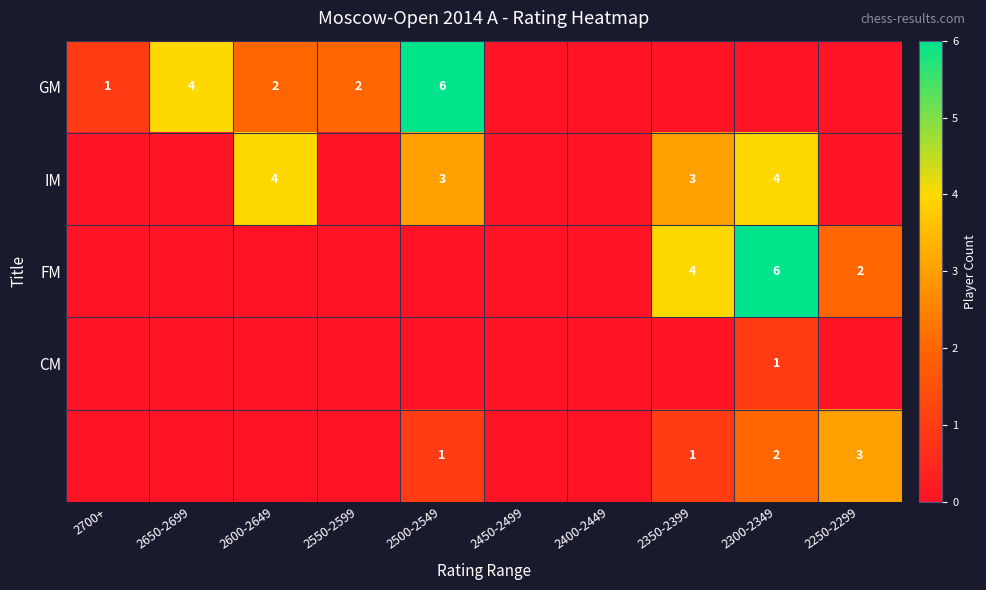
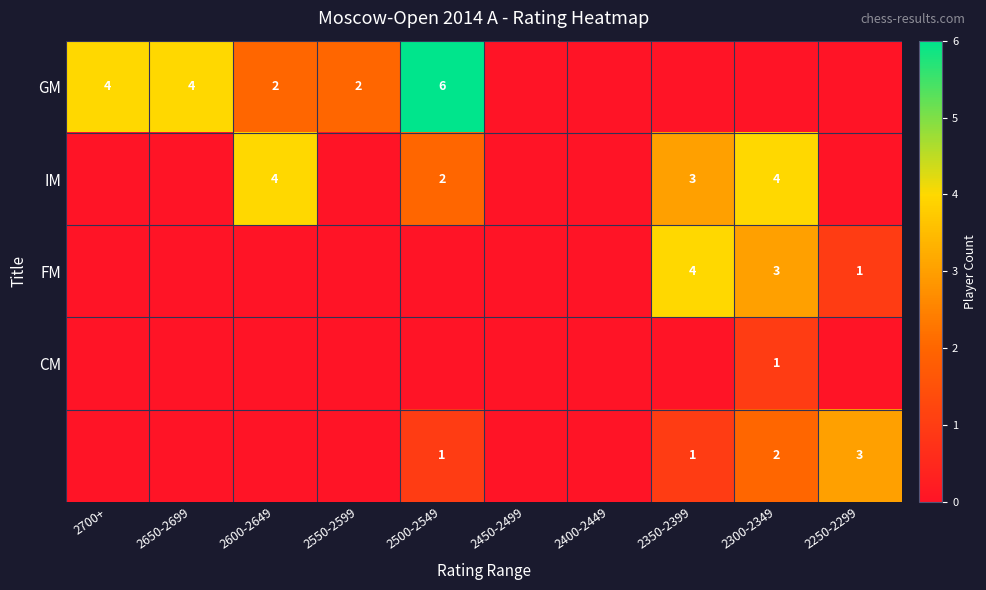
GM, 2700+: 1 -> 4
IM, 2500-2549: 3 -> 2
FM, 2300-2349: 6 -> 3
FM, 2250-2299: 2 -> 1
